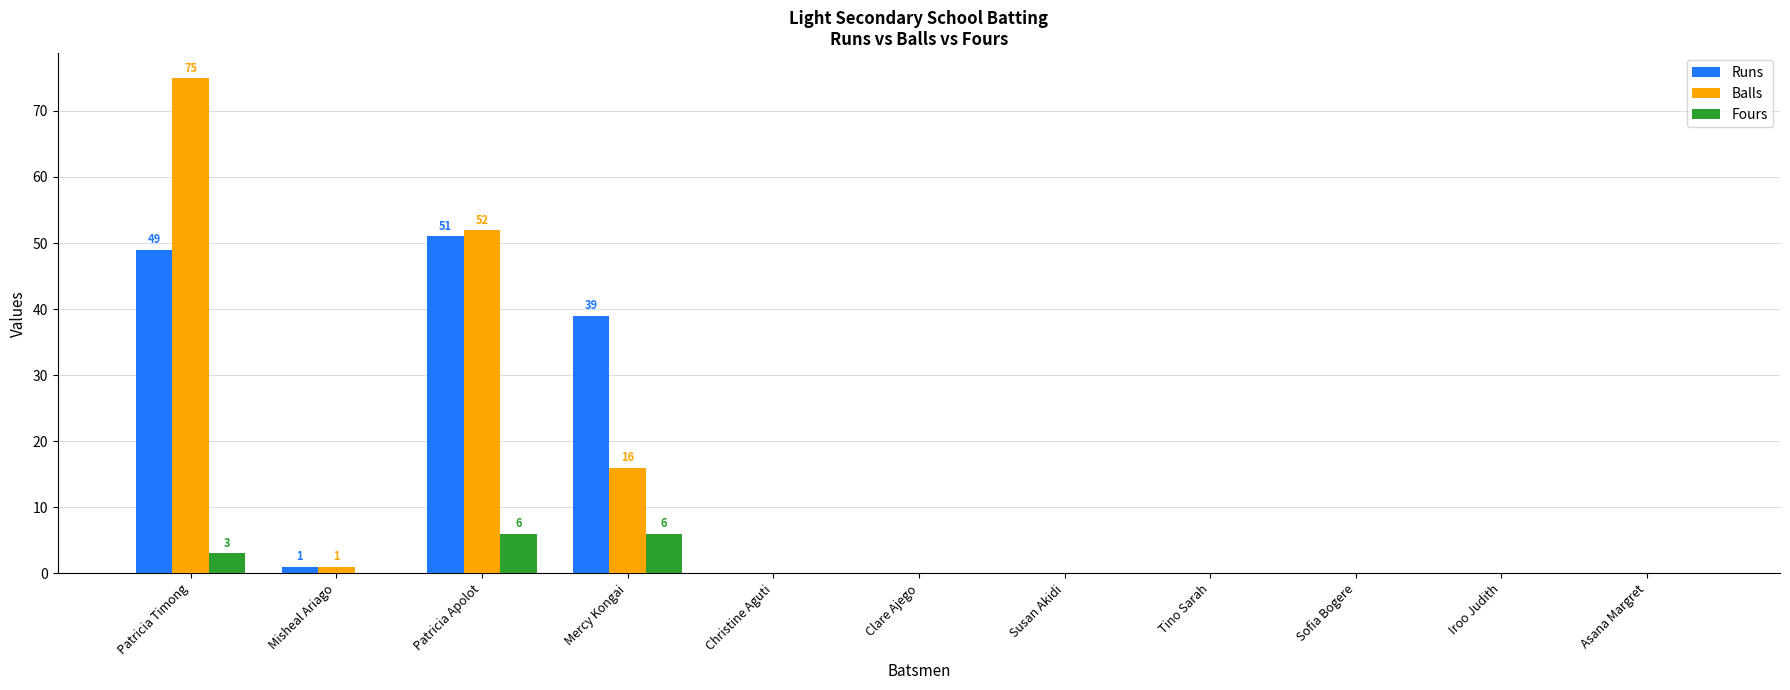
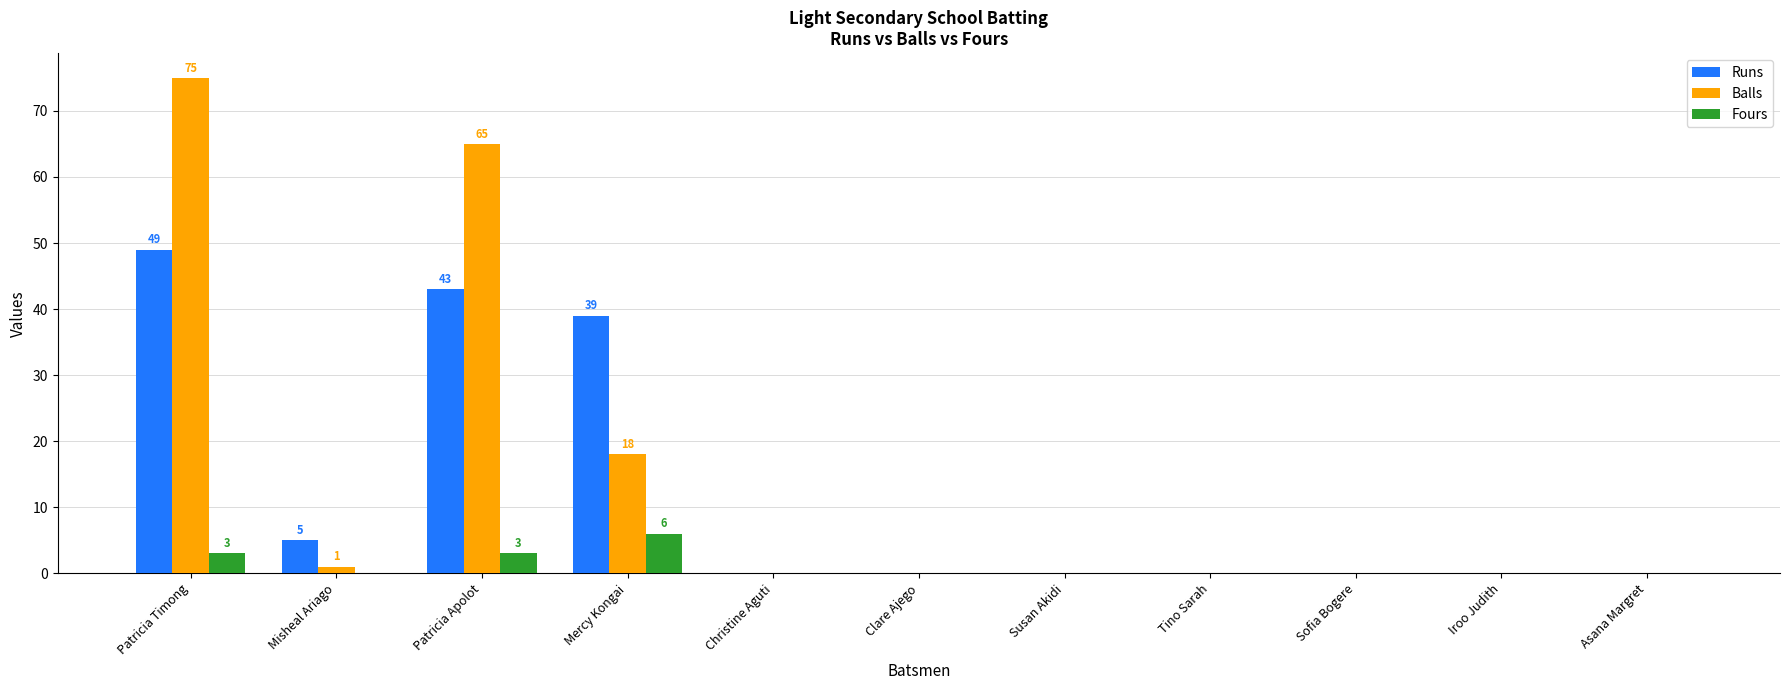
Runs, Misheal Ariago: 1 -> 5
Runs, Patricia Apolot: 51 -> 43
Balls, Patricia Apolot: 52 -> 65
Fours, Patricia Apolot: 6 -> 3
Balls, Mercy Kongai: 16 -> 18
